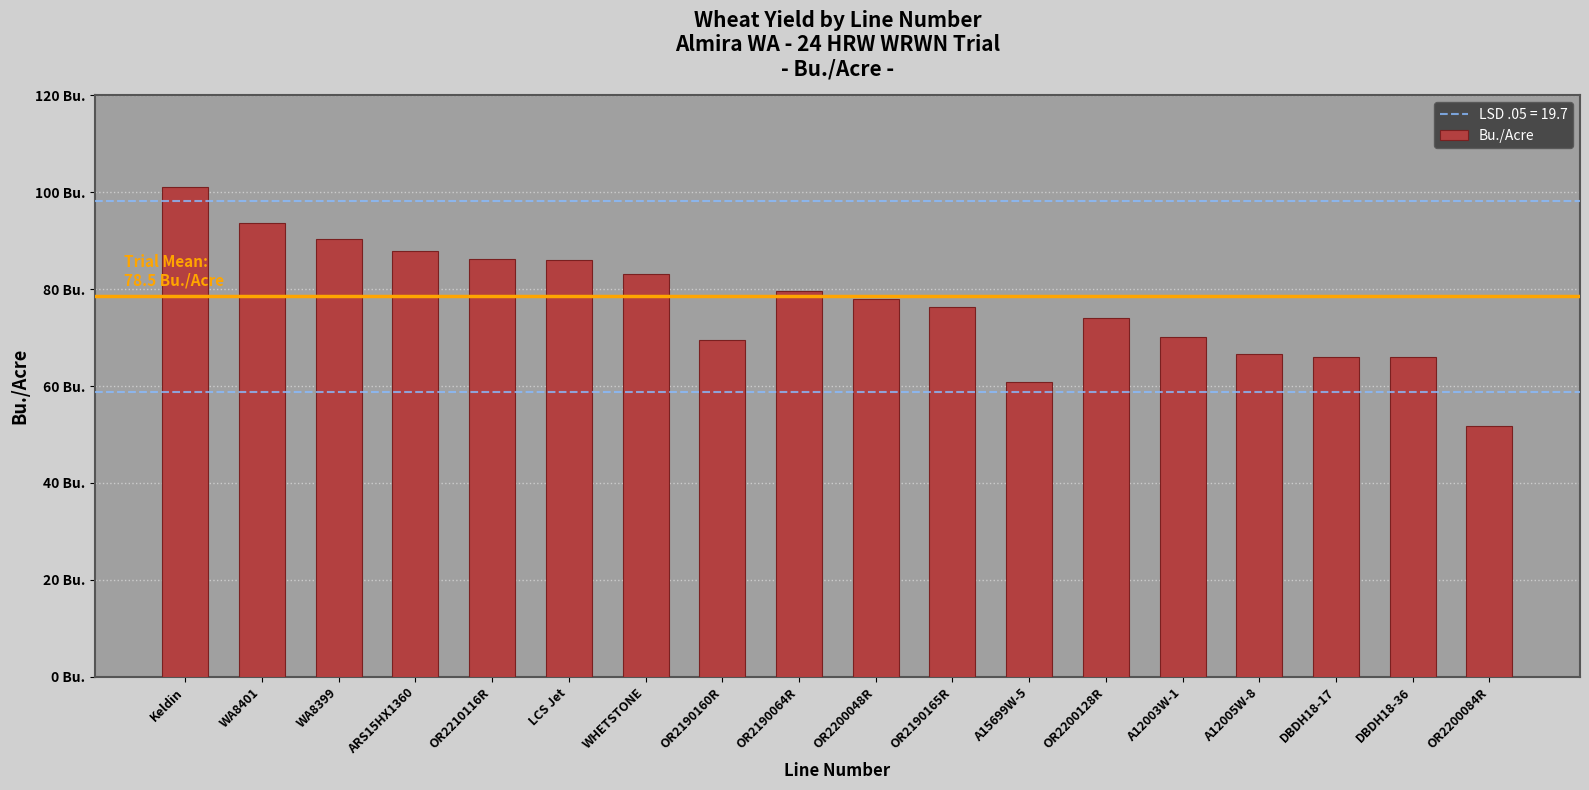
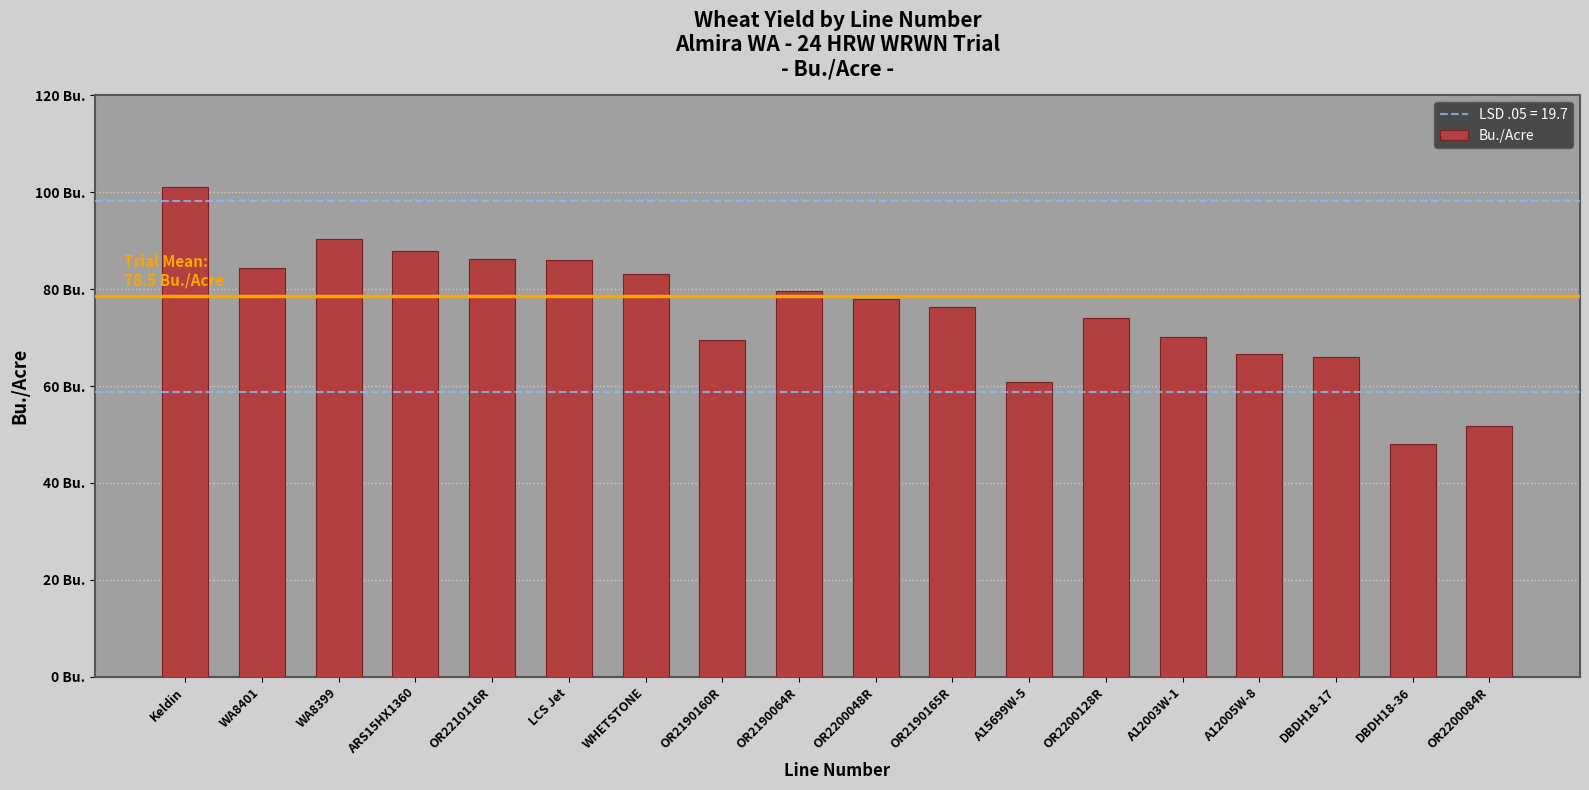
WA8401: 94 Bu. -> 84 Bu.
DBDH18-36: 66 Bu. -> 48 Bu.
